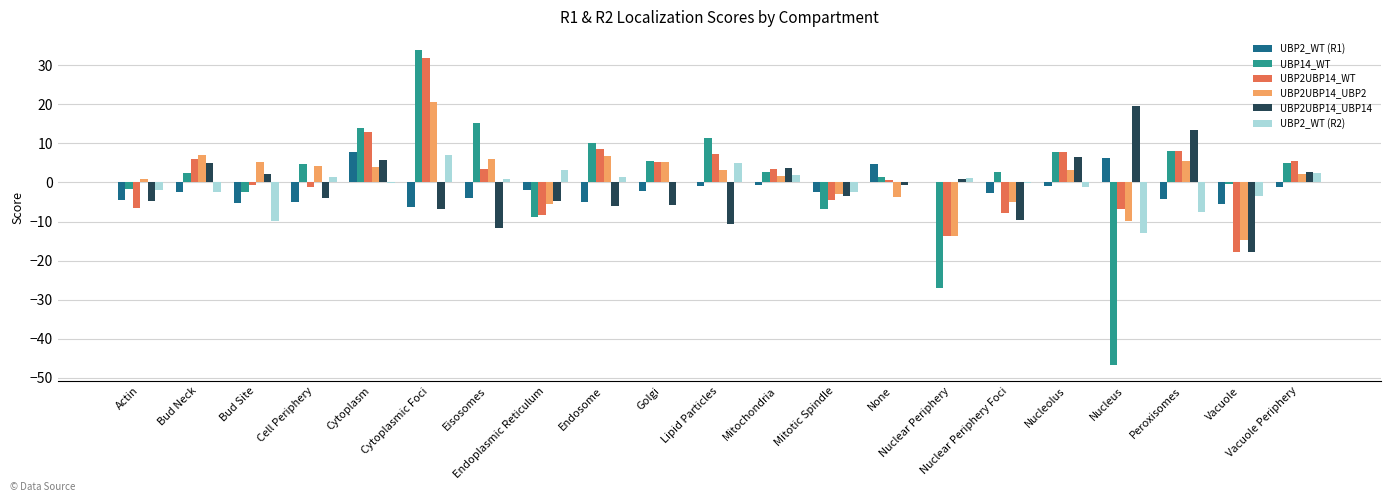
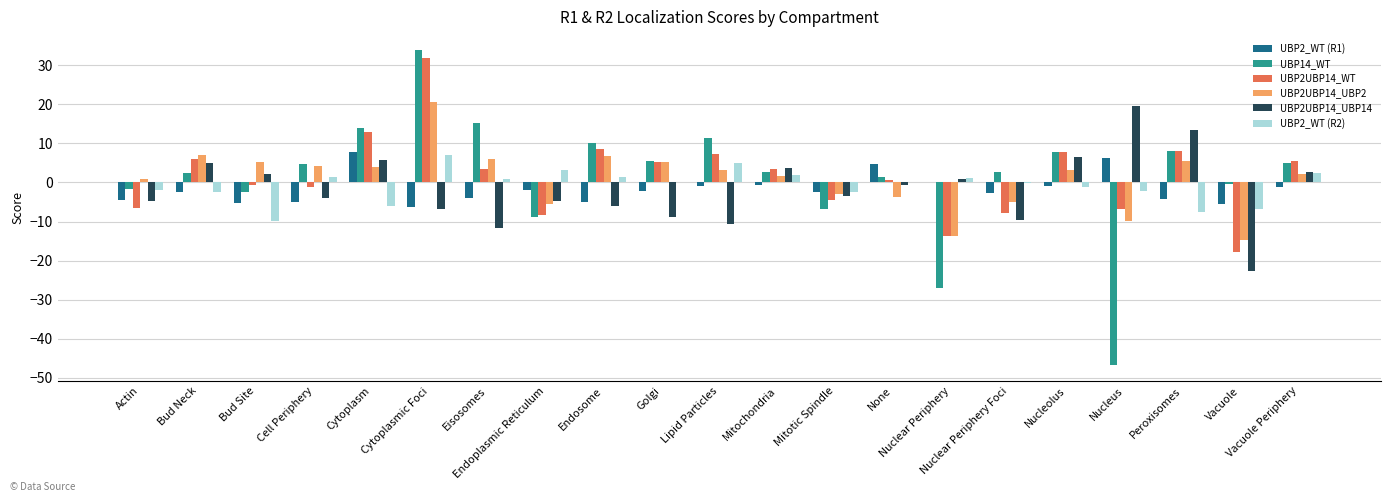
UBP2_WT (R2), Cytoplasm: 0 -> -6
UBP2UBP14_UBP14, Golgi: -6 -> -9
UBP2_WT (R2), Nucleus: -13 -> -2
UBP2UBP14_UBP14, Vacuole: -18 -> -23
UBP2_WT (R2), Vacuole: -4 -> -7
